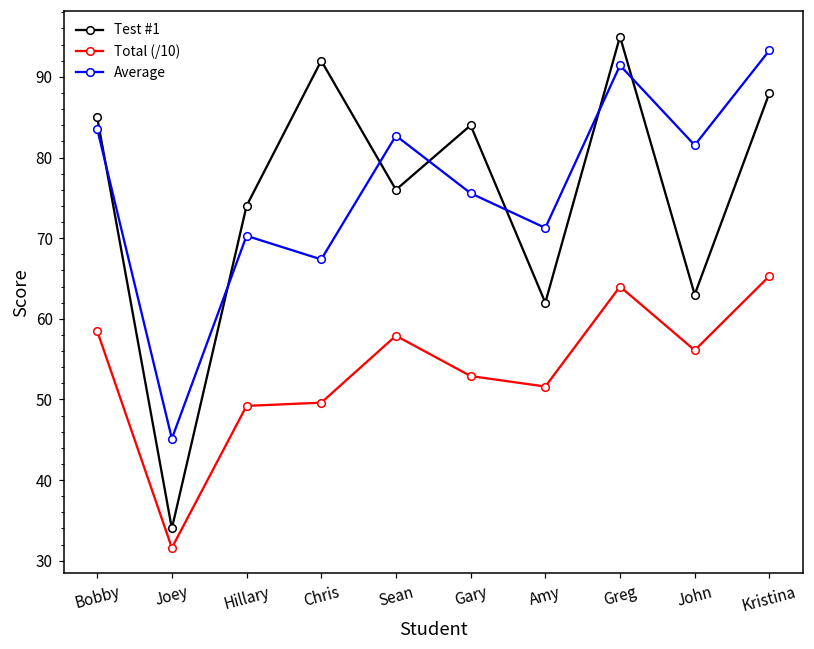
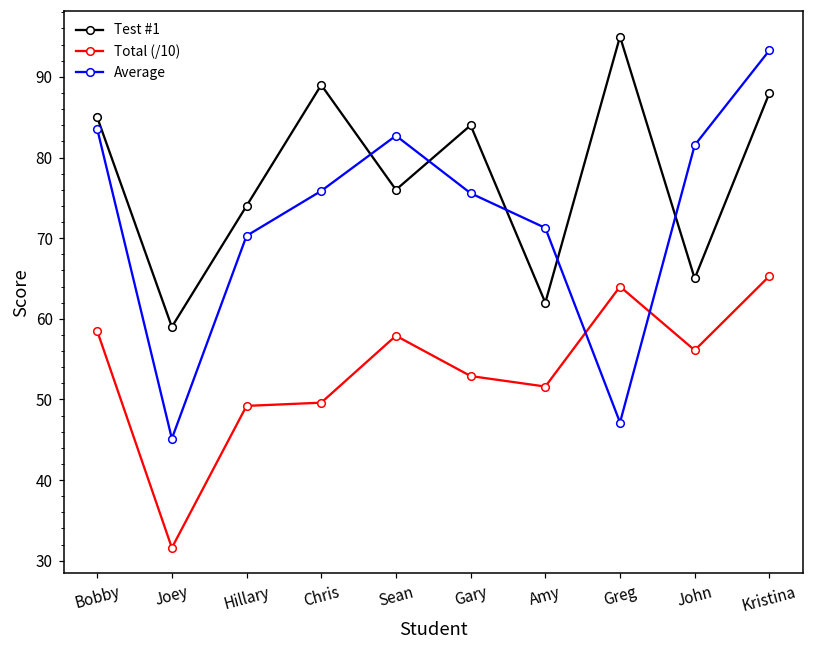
Test #1, Joey: 34 -> 59
Test #1, Chris: 92 -> 89
Average, Chris: 67 -> 76
Average, Greg: 91 -> 47
Test #1, John: 63 -> 65
